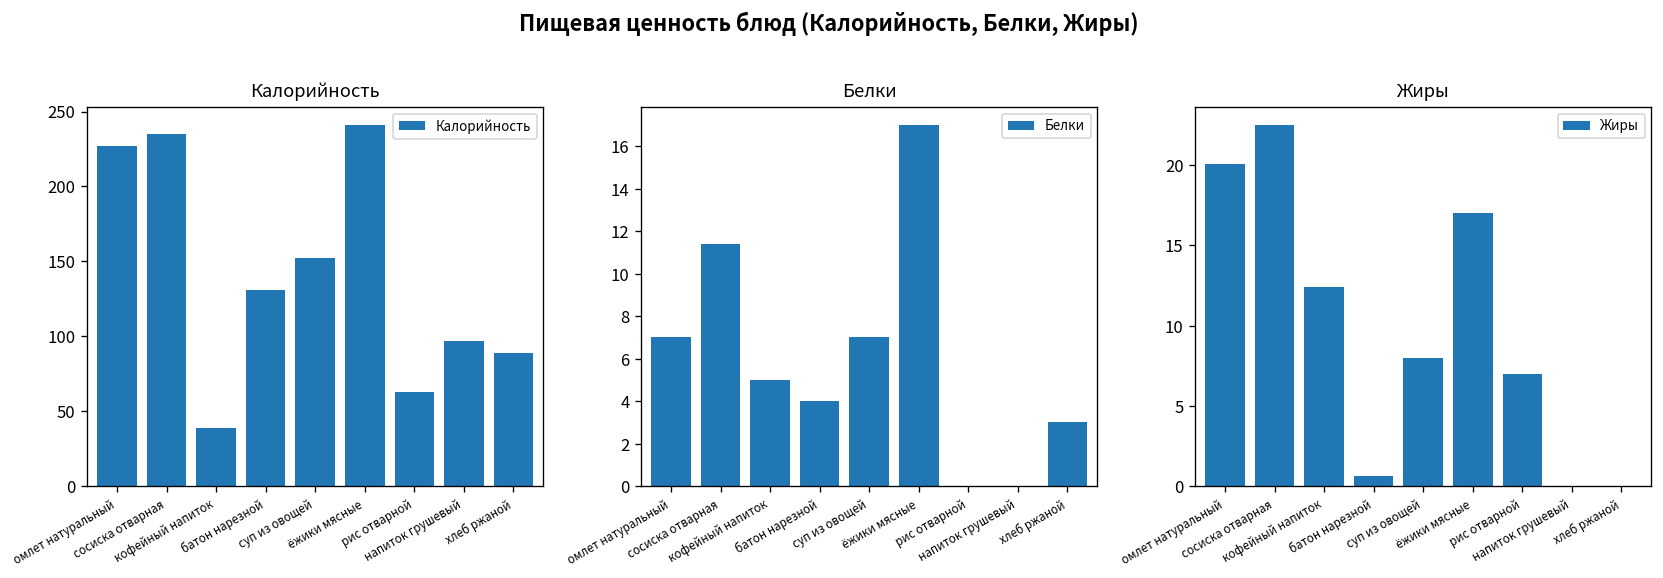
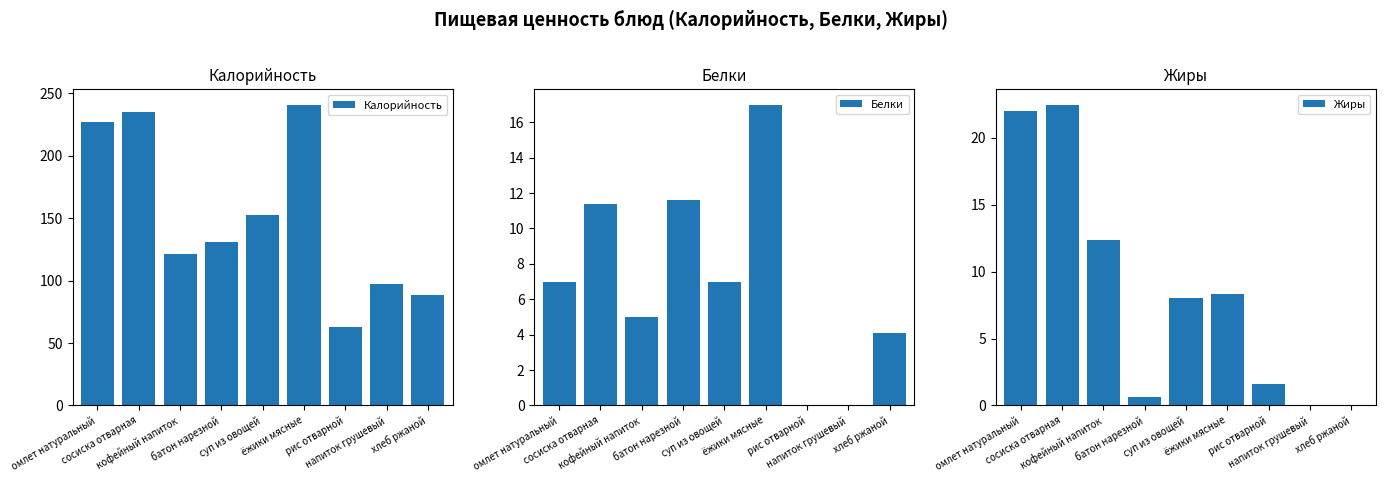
Калорийность, кофейный напиток: 39 -> 121
Белки, батон нарезной: 4.0 -> 11.6
Белки, хлеб ржаной: 3.0 -> 4.1
Жиры, омлет натуральный: 20.1 -> 22.0
Жиры, ёжики мясные: 17.0 -> 8.3
Жиры, рис отварной: 7.0 -> 1.6
